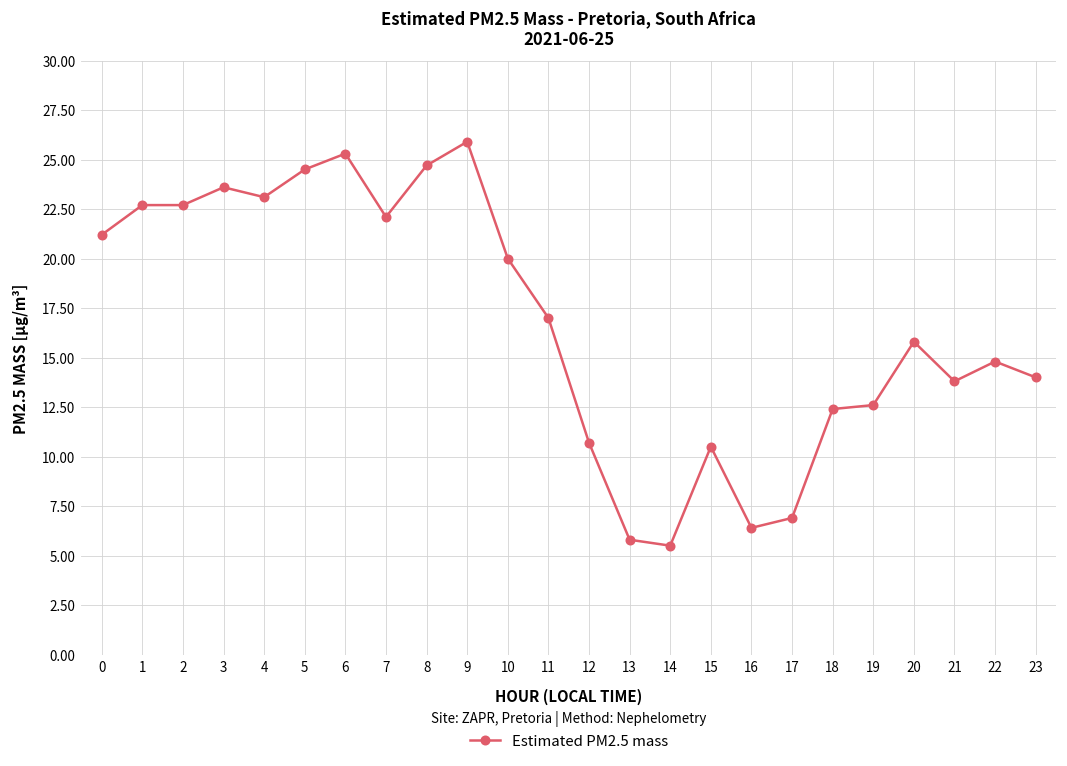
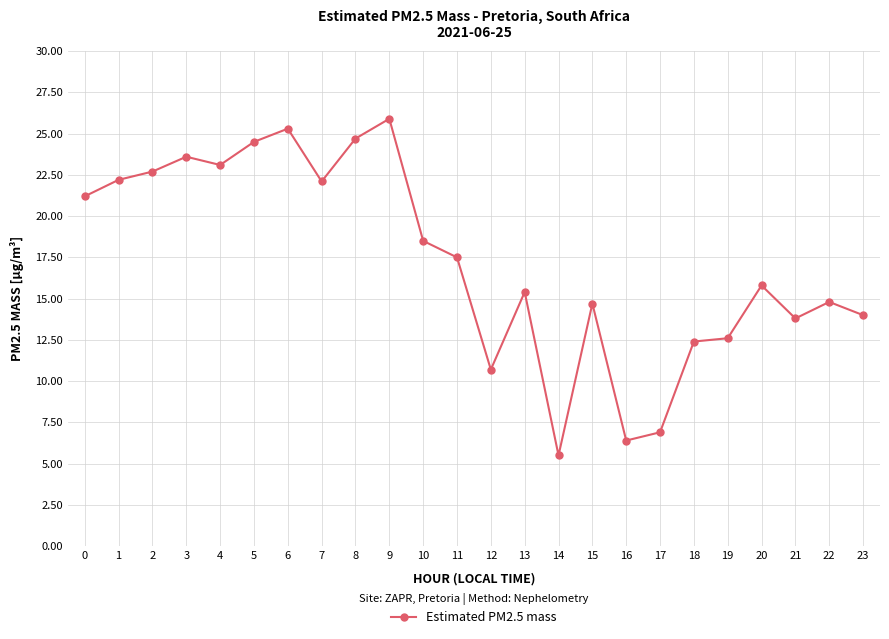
1: 22.7 -> 22.2
10: 20.0 -> 18.5
11: 17.0 -> 17.5
13: 5.8 -> 15.4
15: 10.5 -> 14.7
